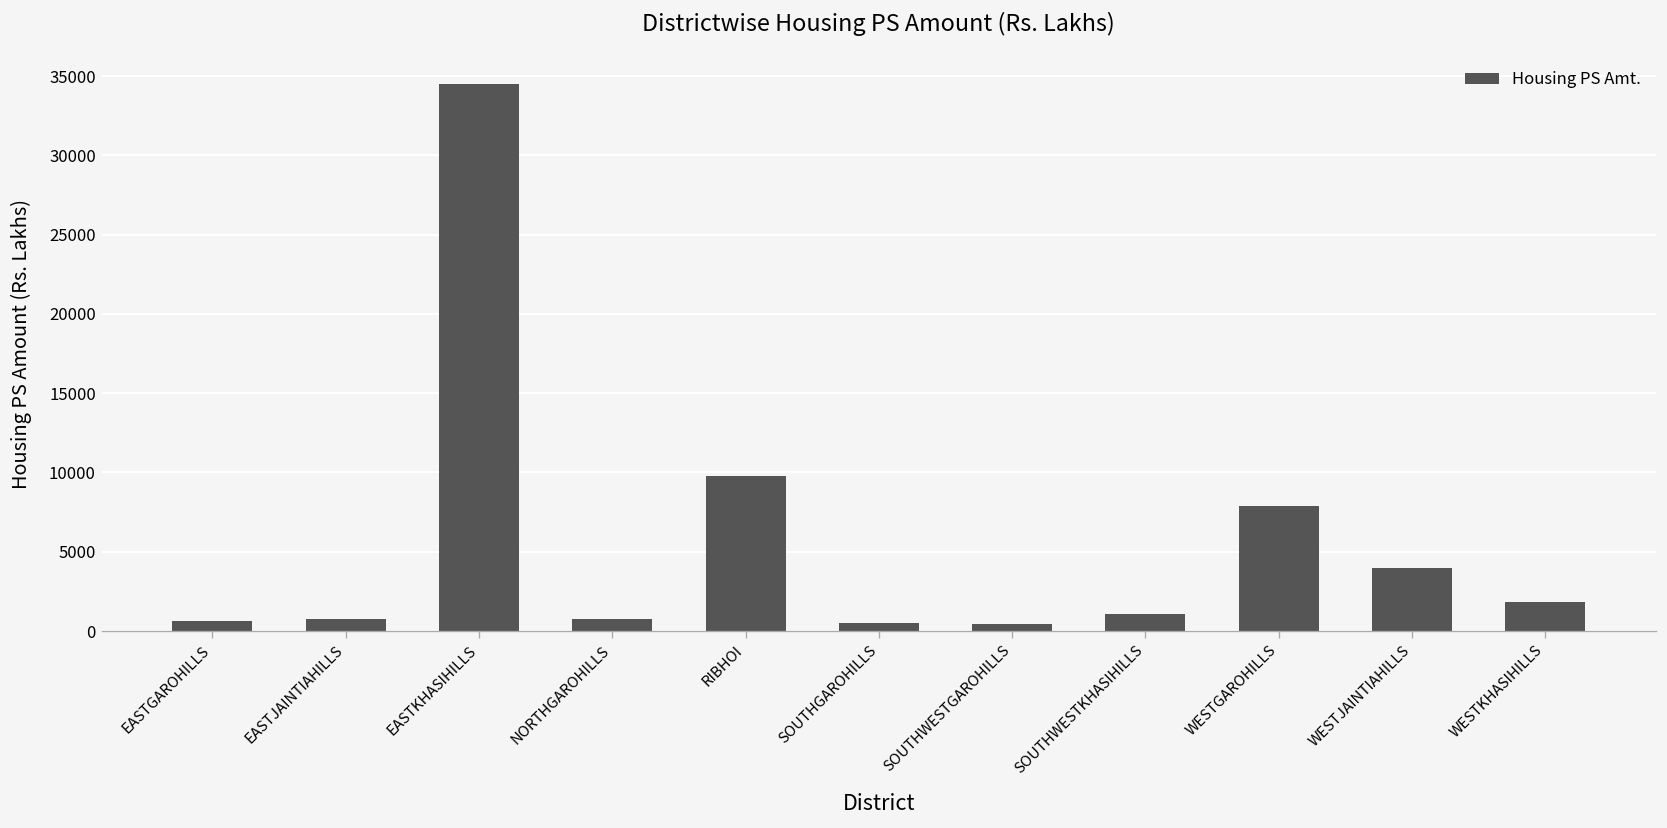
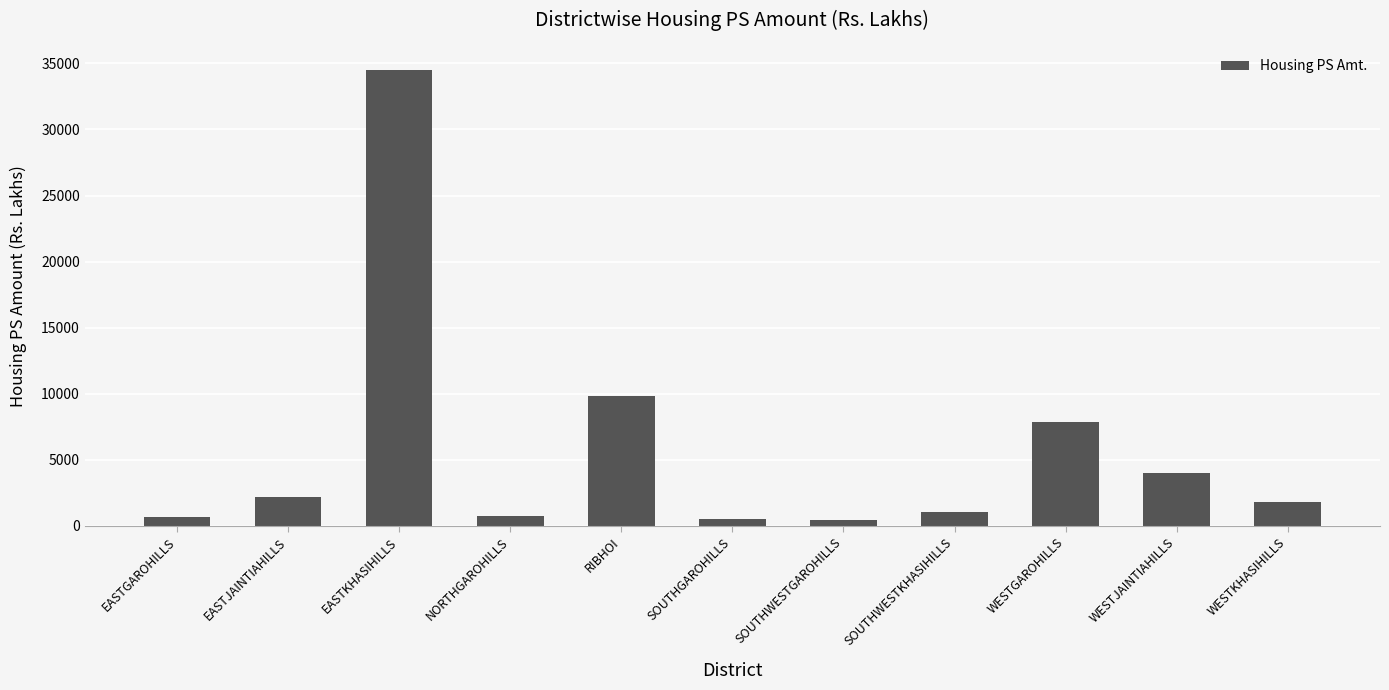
EASTJAINTIAHILLS: 800 -> 2200
